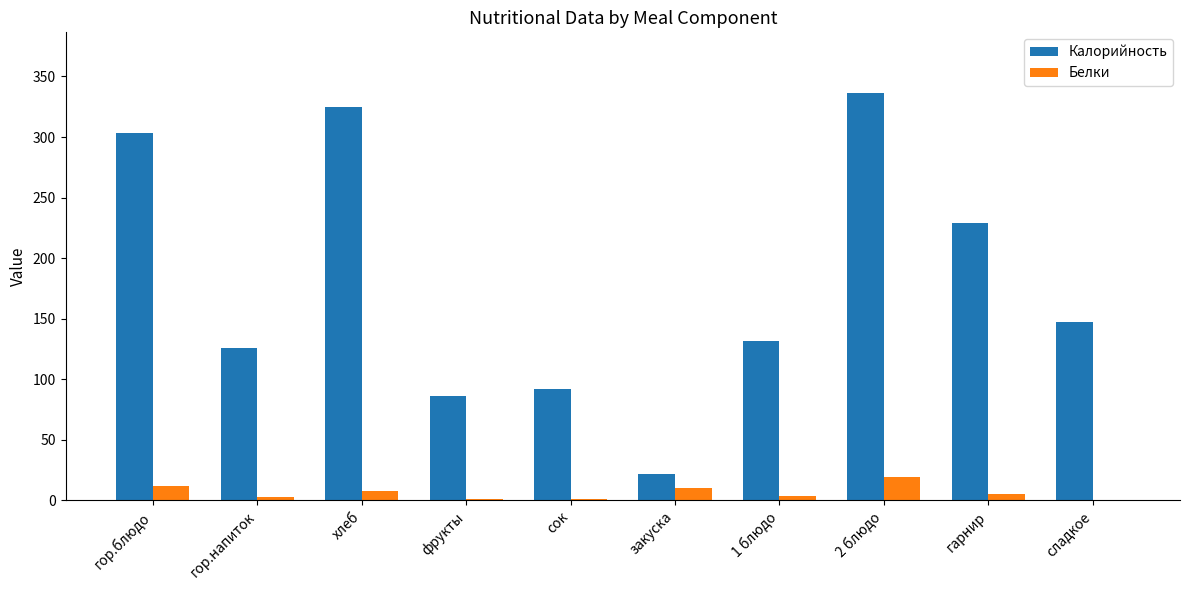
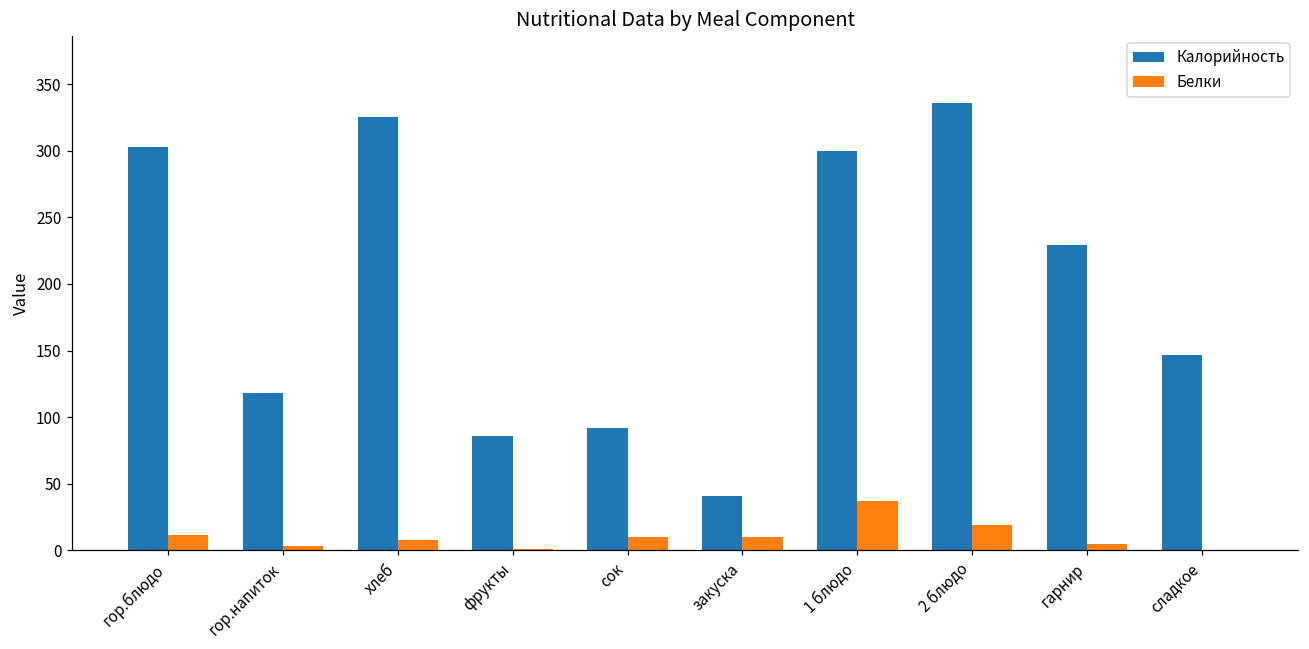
Калорийность, гор.напиток: 126 -> 118
Белки, сок: 1 -> 10
Калорийность, закуска: 22 -> 41
Калорийность, 1 блюдо: 132 -> 300
Белки, 1 блюдо: 4 -> 37
